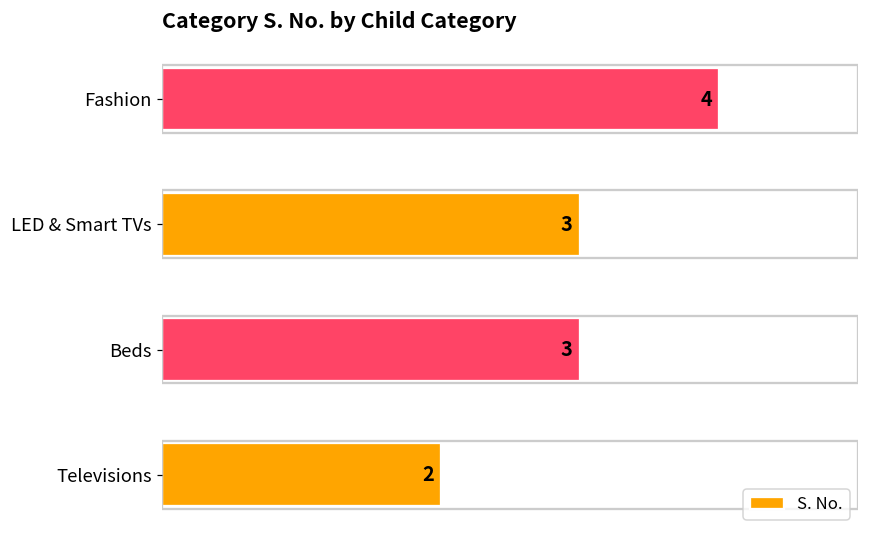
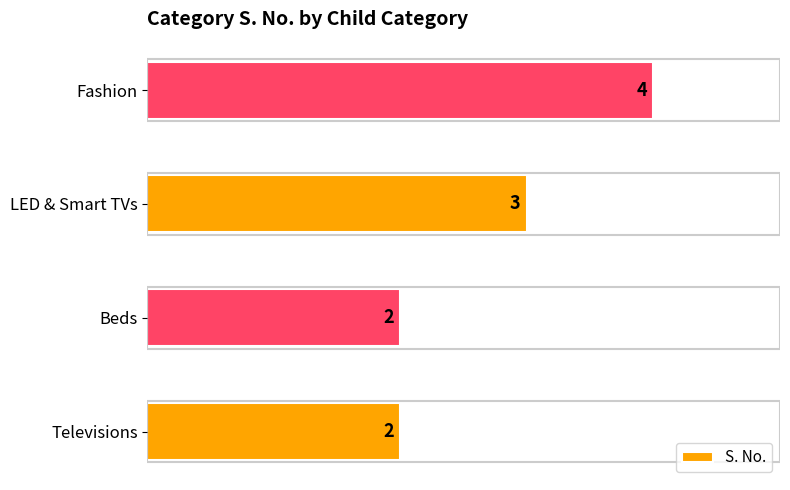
Beds: 3 -> 2
